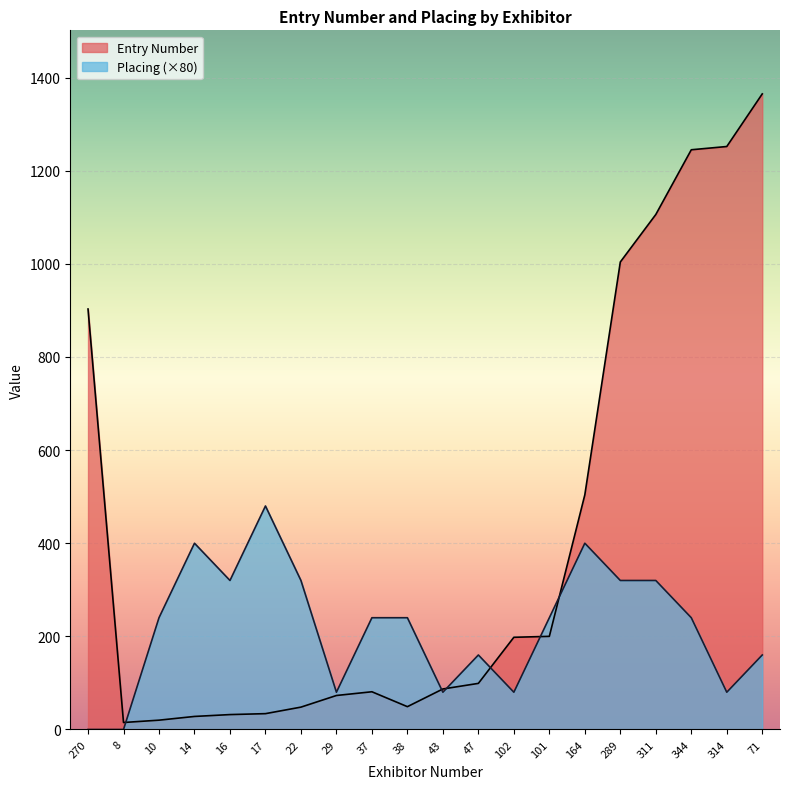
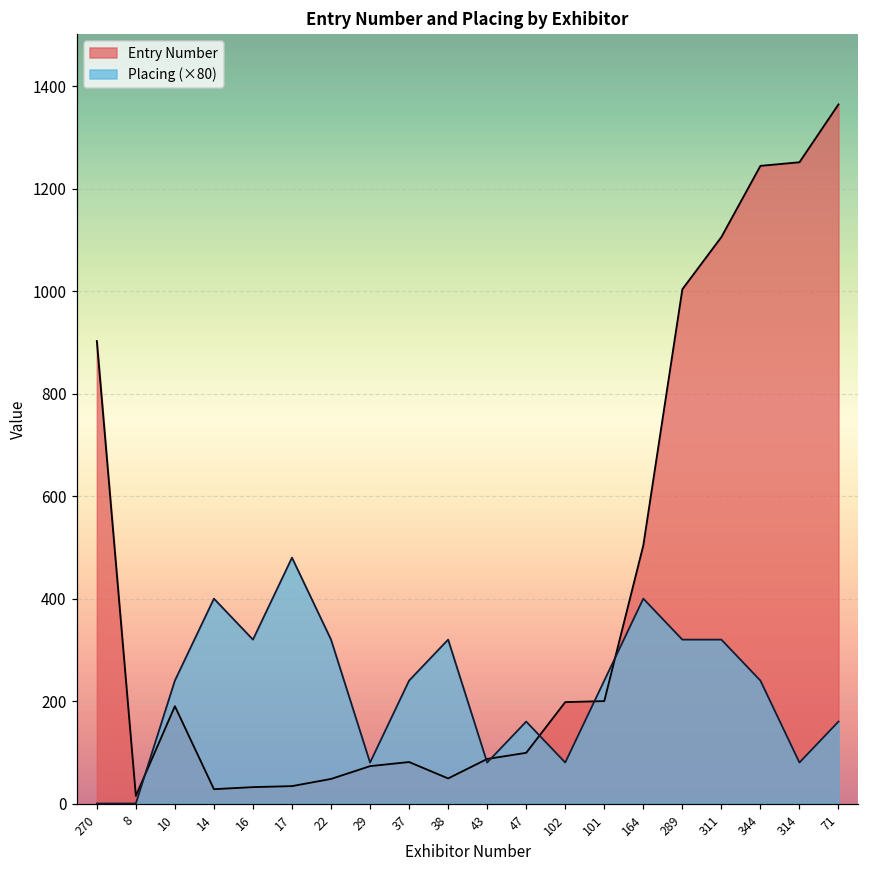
Entry Number, 10: 20 -> 190
Placing (×80), 38: 240 -> 320
